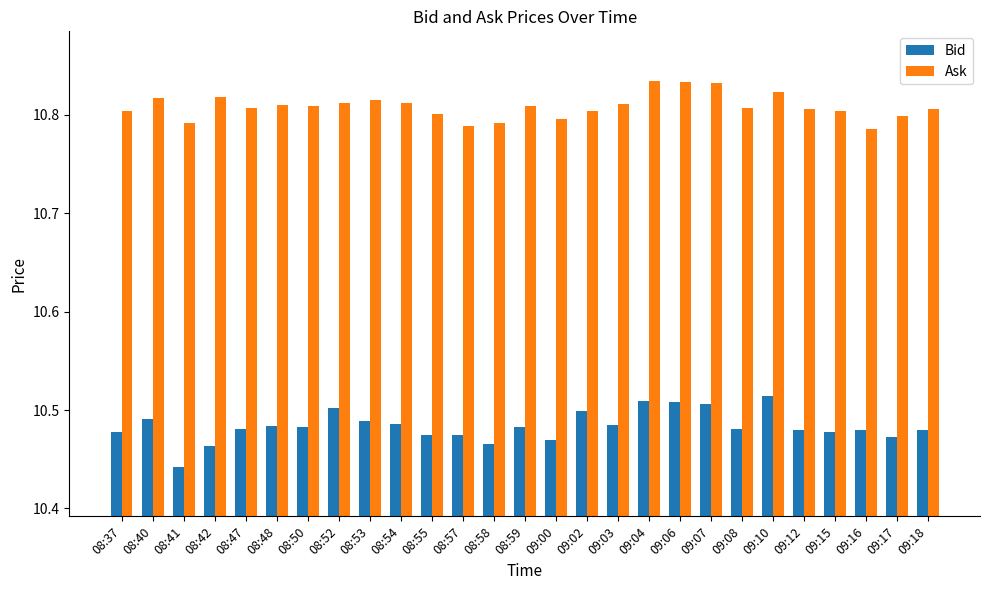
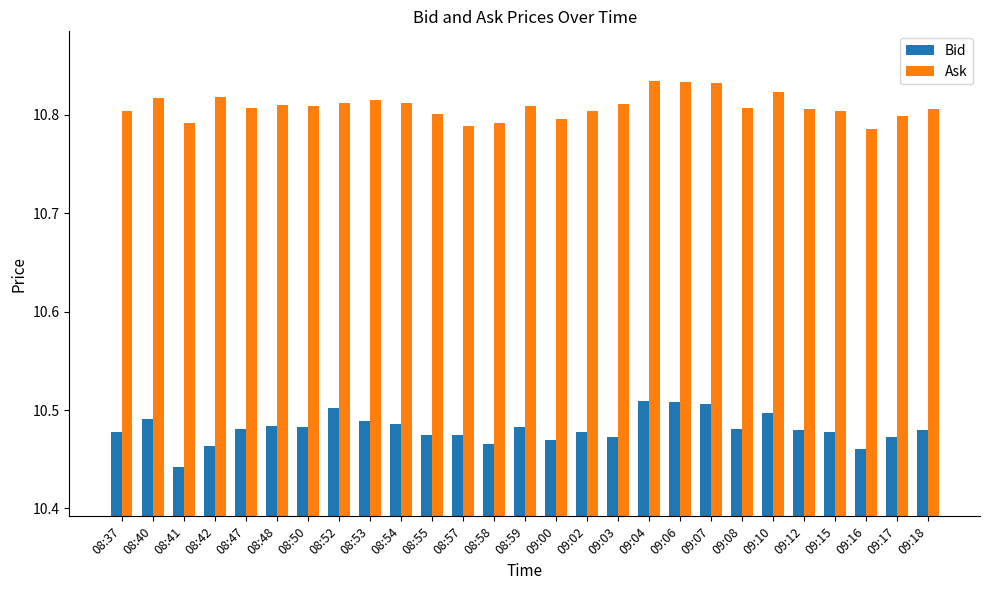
Bid, 09:02: 10.50 -> 10.48
Bid, 09:03: 10.49 -> 10.47
Bid, 09:10: 10.51 -> 10.50
Bid, 09:16: 10.48 -> 10.46
